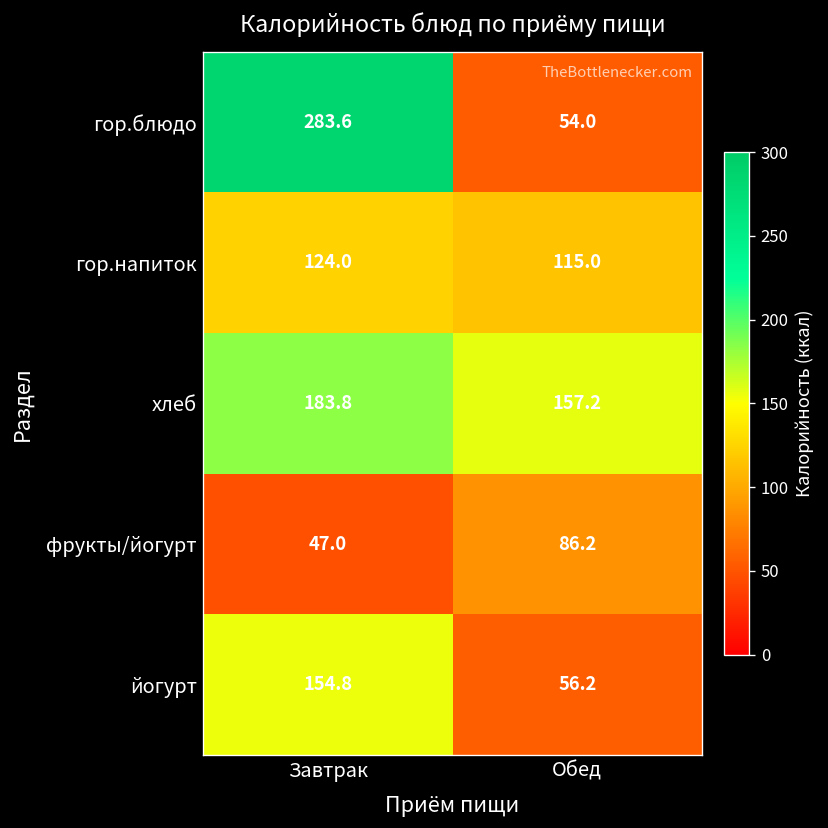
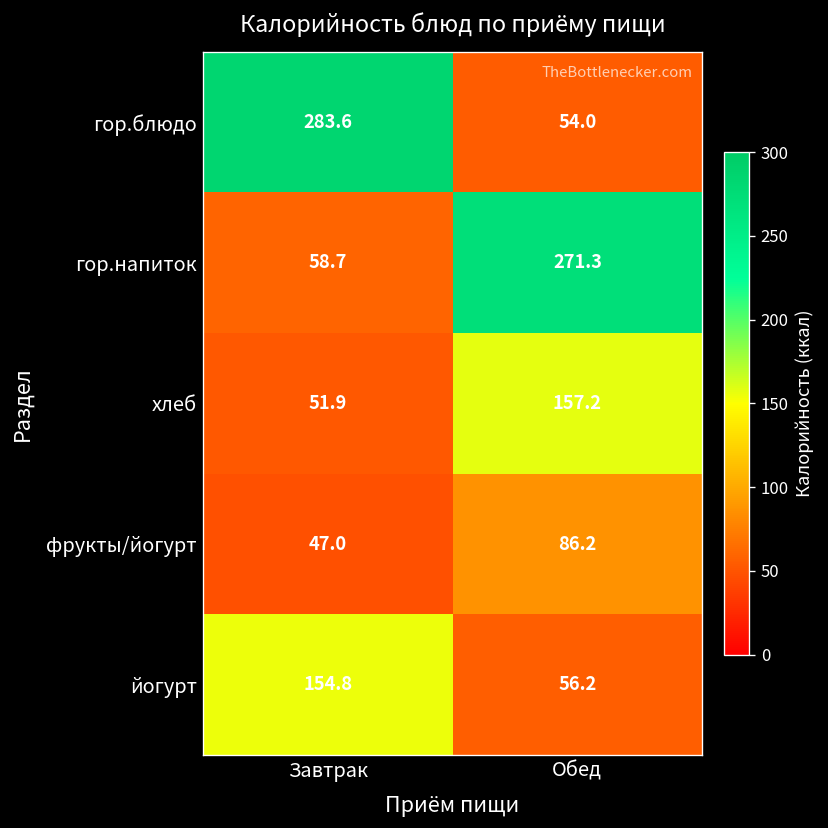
гор.напиток, Завтрак: 124.0 -> 58.7
гор.напиток, Обед: 115.0 -> 271.3
хлеб, Завтрак: 183.8 -> 51.9
